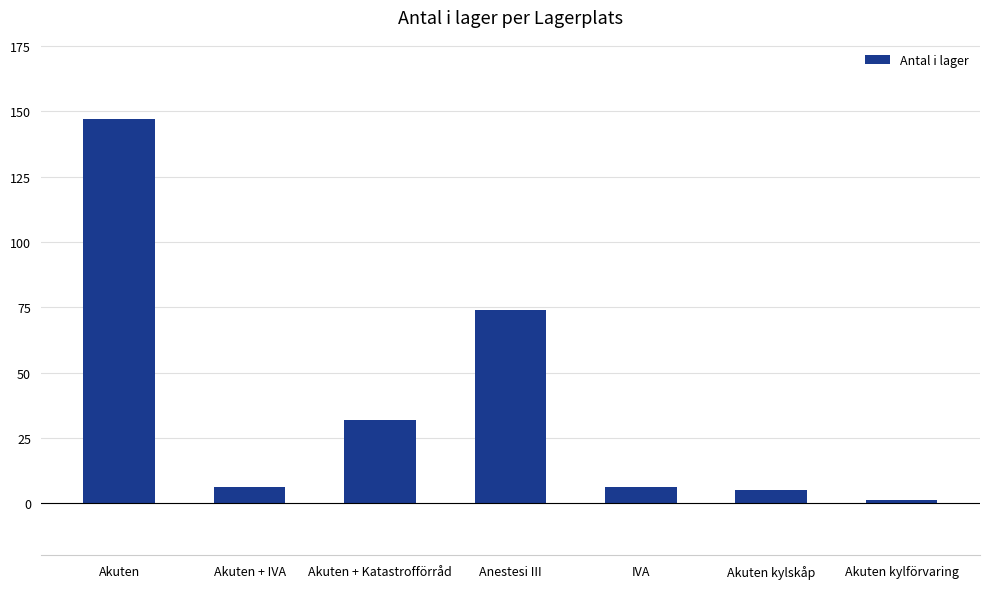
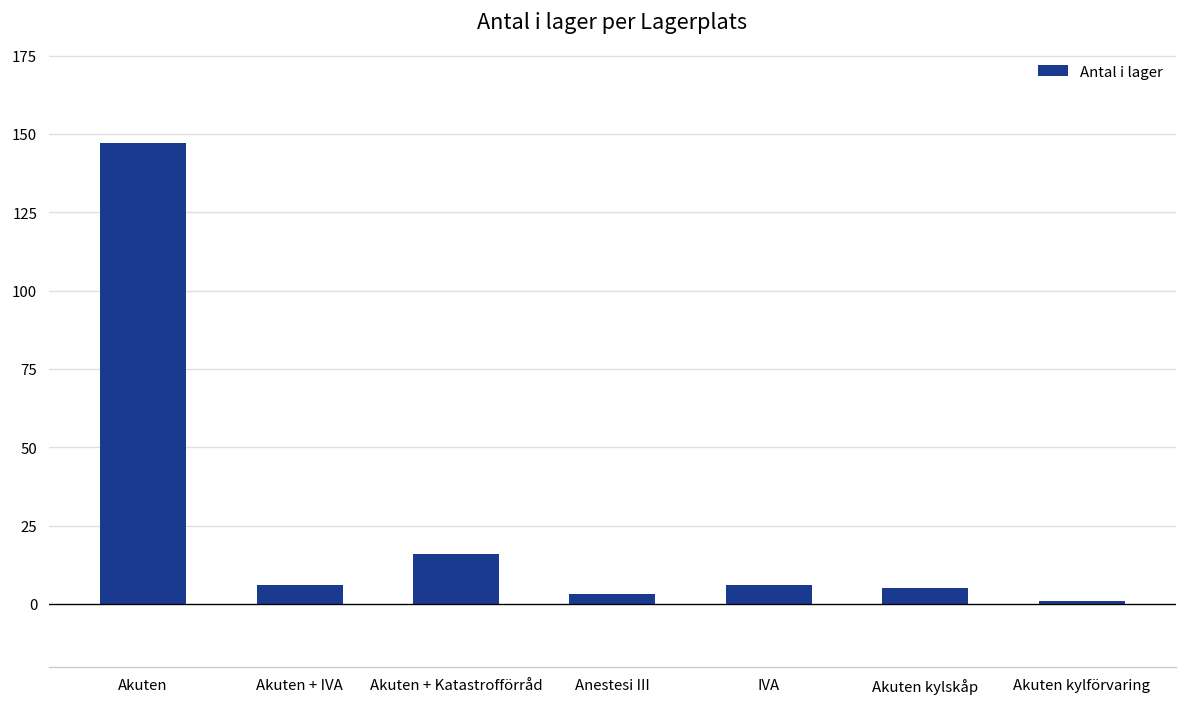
Akuten + Katastrofförråd: 32 -> 16
Anestesi III: 74 -> 3
